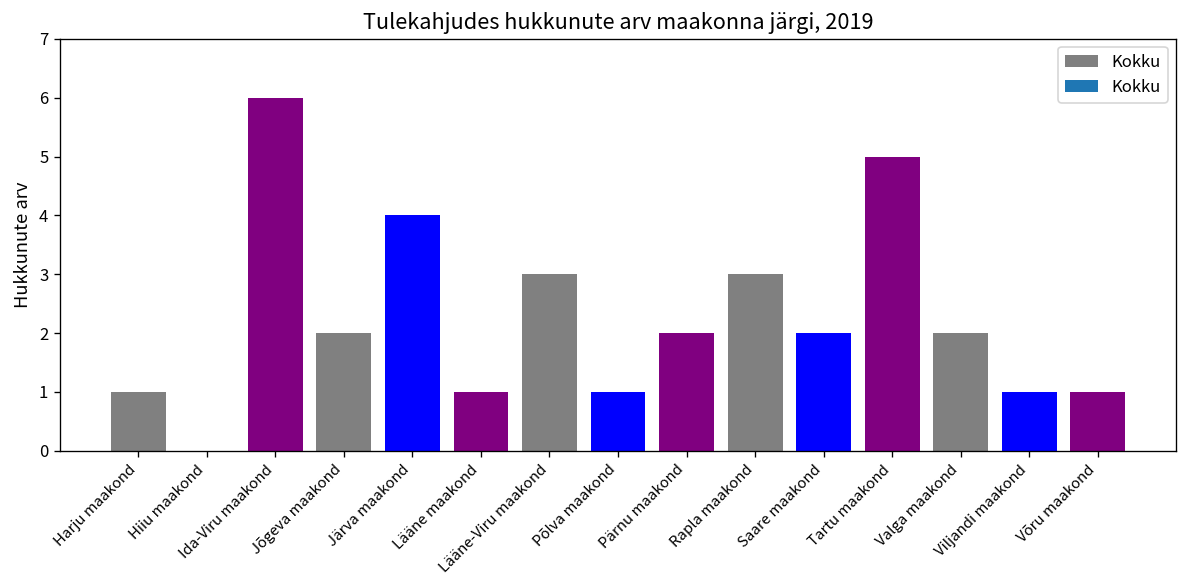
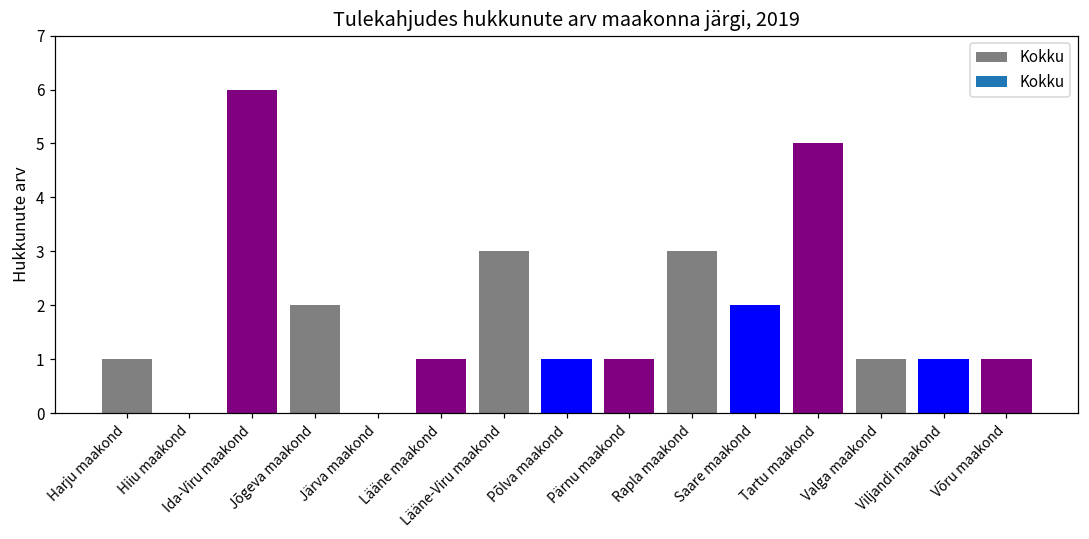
Järva maakond: 4 -> 0
Pärnu maakond: 2 -> 1
Valga maakond: 2 -> 1
